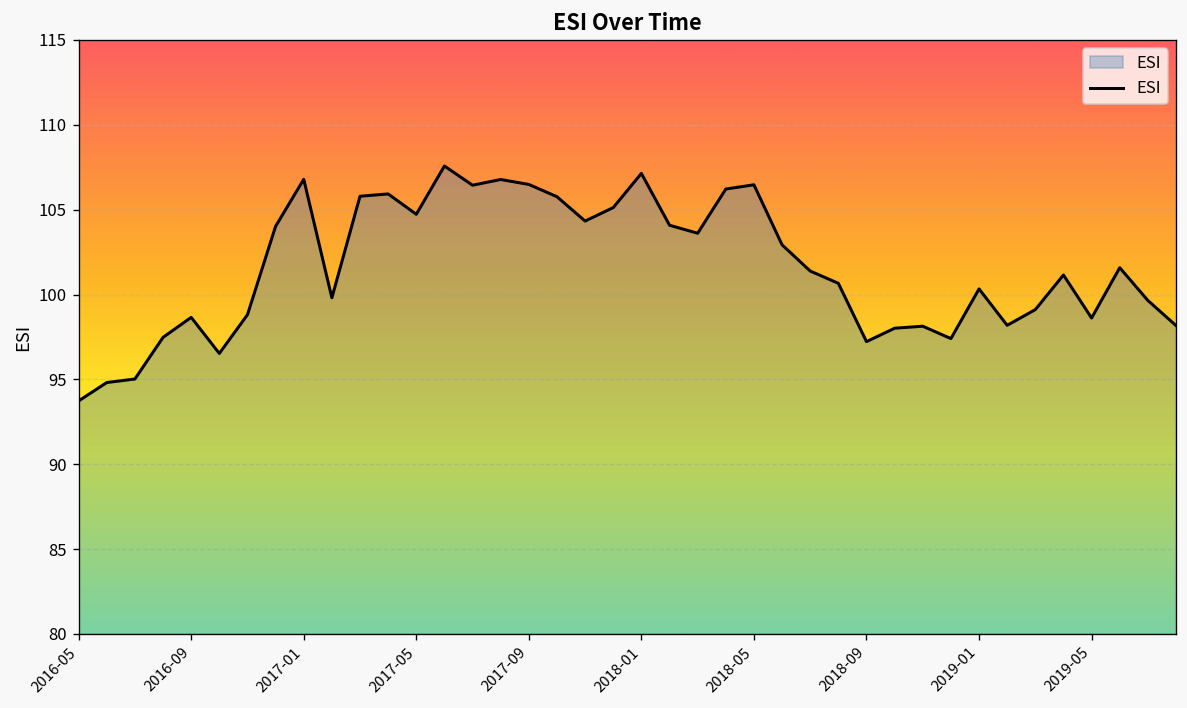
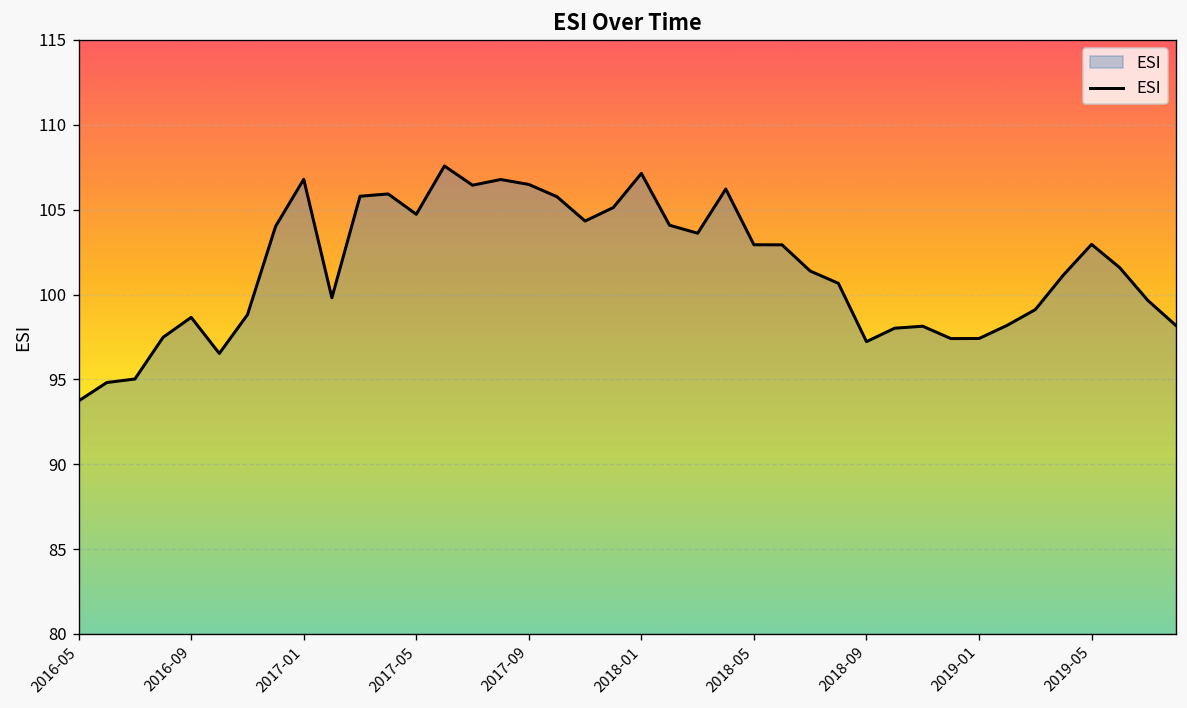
2018-05: 106.5 -> 102.9
2019-01: 100.3 -> 97.4
2019-05: 98.6 -> 103.0
